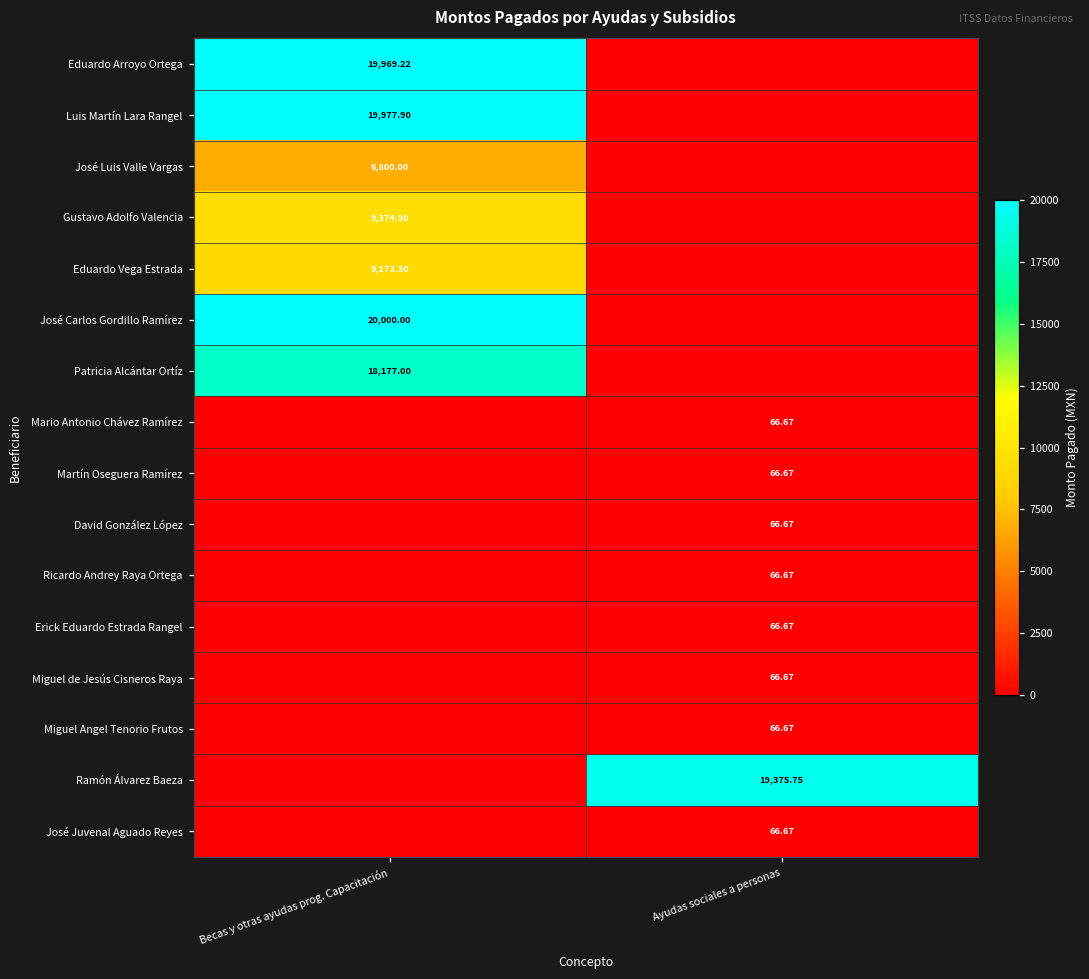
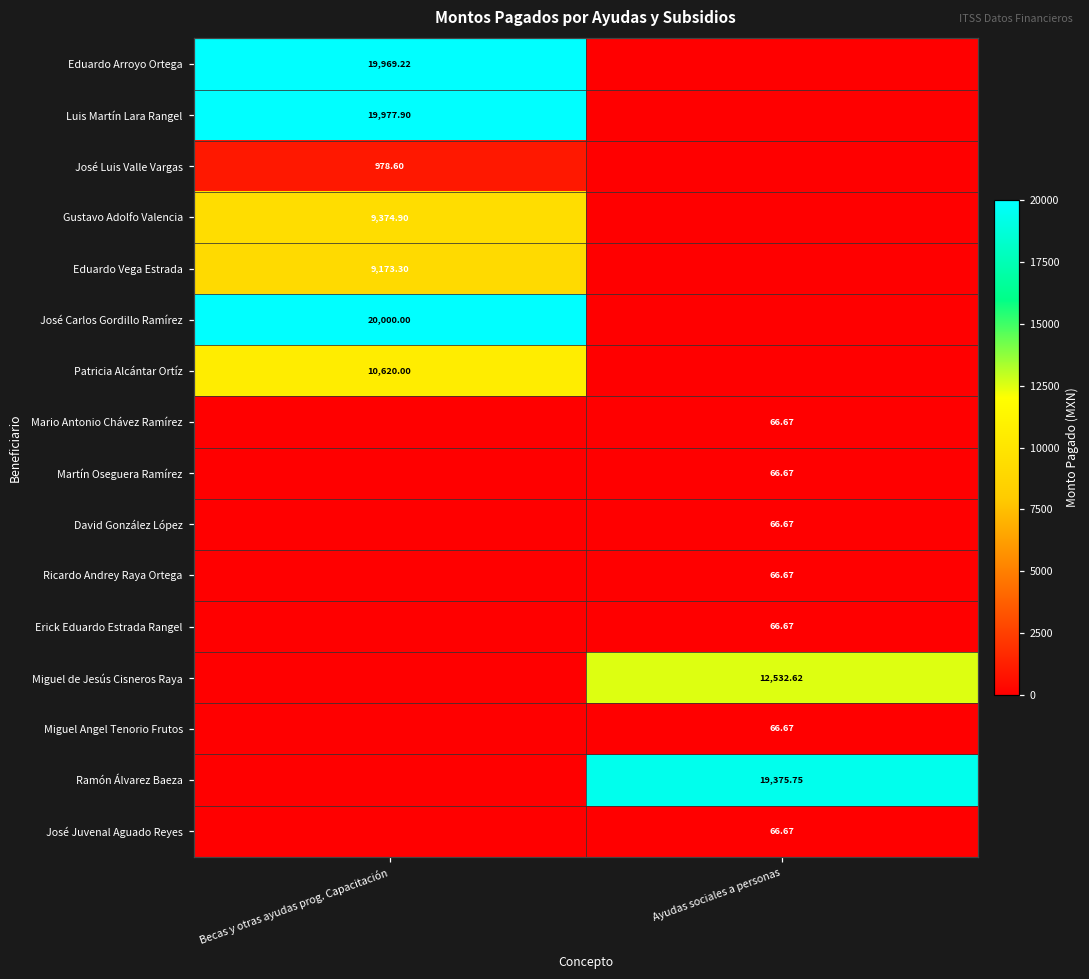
José Luis Valle Vargas, Becas y otras ayudas prog. Capacitación: 6,800.00 -> 978.60
Patricia Alcántar Ortíz, Becas y otras ayudas prog. Capacitación: 18,177.00 -> 10,620.00
Miguel de Jesús Cisneros Raya, Ayudas sociales a personas: 66.67 -> 12,532.62
